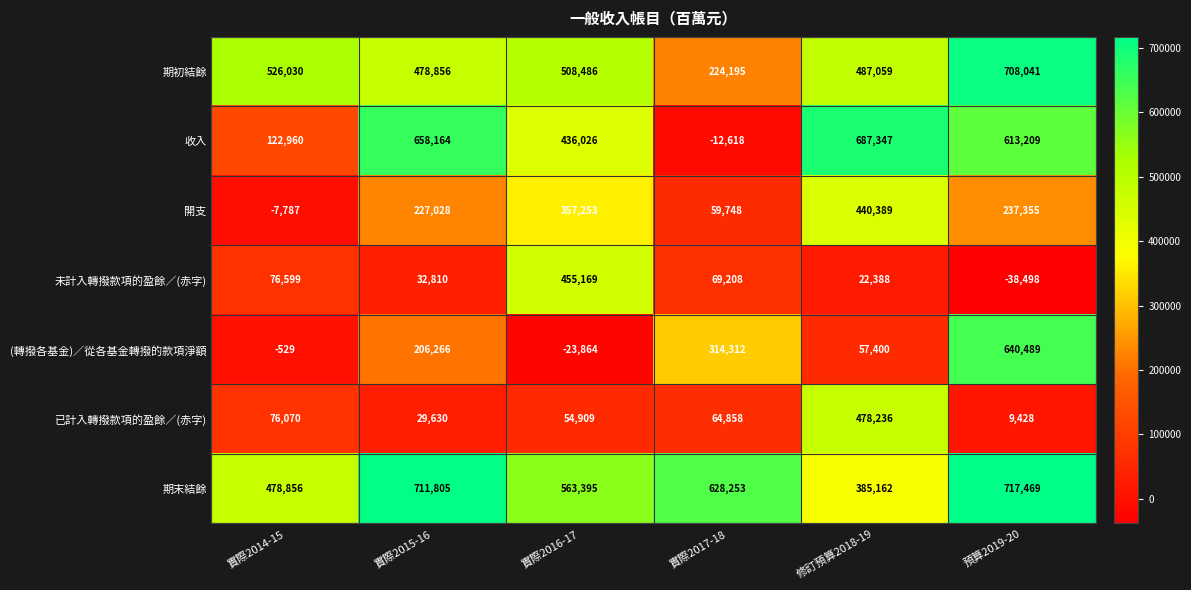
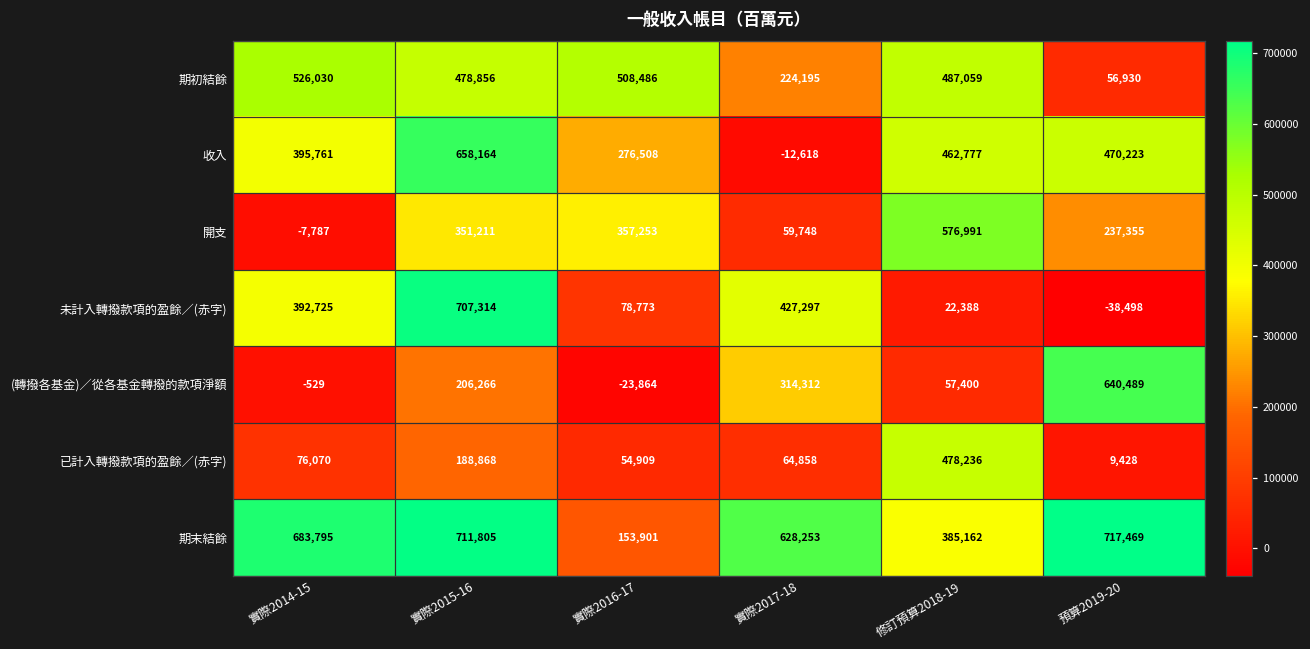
期初結餘, 預算2019-20: 708,041 -> 56,930
收入, 實際2014-15: 122,960 -> 395,761
收入, 實際2016-17: 436,026 -> 276,508
收入, 修訂預算2018-19: 687,347 -> 462,777
收入, 預算2019-20: 613,209 -> 470,223
開支, 實際2015-16: 227,028 -> 351,211
開支, 修訂預算2018-19: 440,389 -> 576,991
未計入轉撥款項的盈餘／(赤字), 實際2014-15: 76,599 -> 392,725
未計入轉撥款項的盈餘／(赤字), 實際2015-16: 32,810 -> 707,314
未計入轉撥款項的盈餘／(赤字), 實際2016-17: 455,169 -> 78,773
未計入轉撥款項的盈餘／(赤字), 實際2017-18: 69,208 -> 427,297
已計入轉撥款項的盈餘／(赤字), 實際2015-16: 29,630 -> 188,868
期末結餘, 實際2014-15: 478,856 -> 683,795
期末結餘, 實際2016-17: 563,395 -> 153,901
